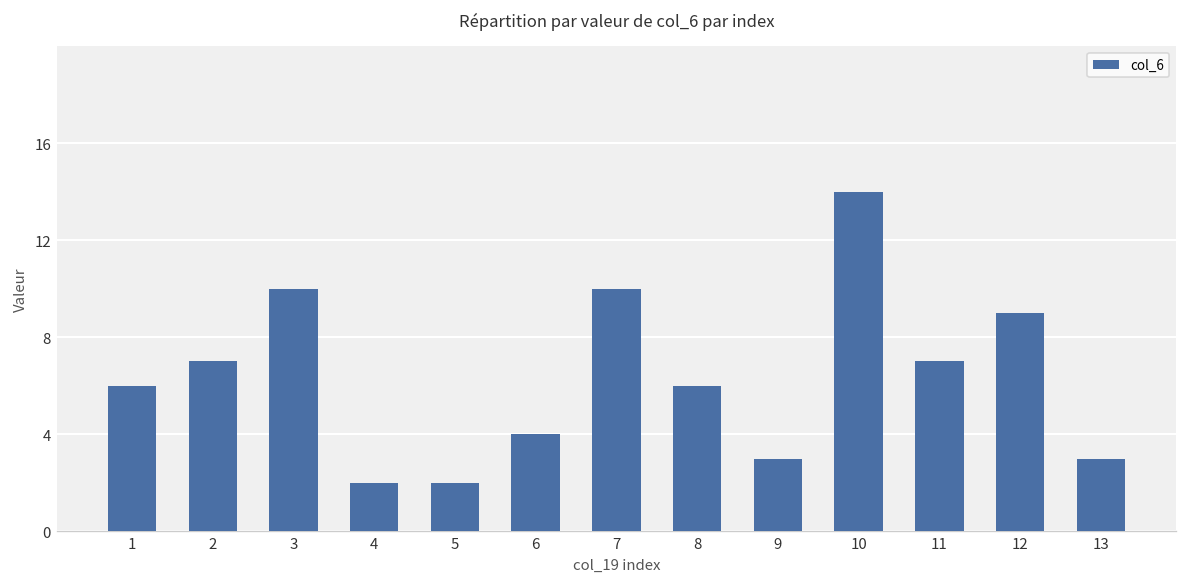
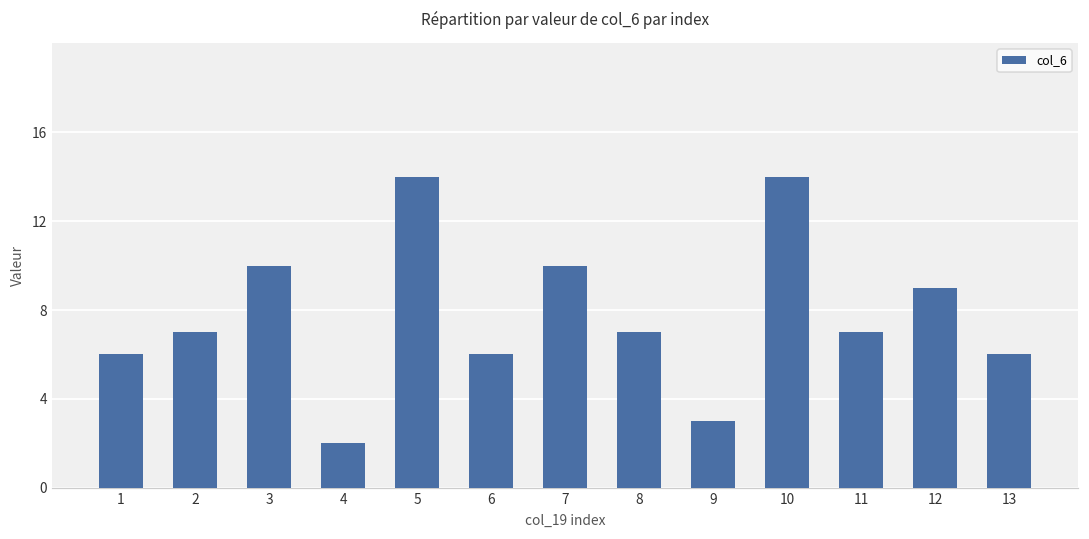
5: 2 -> 14
6: 4 -> 6
8: 6 -> 7
13: 3 -> 6
